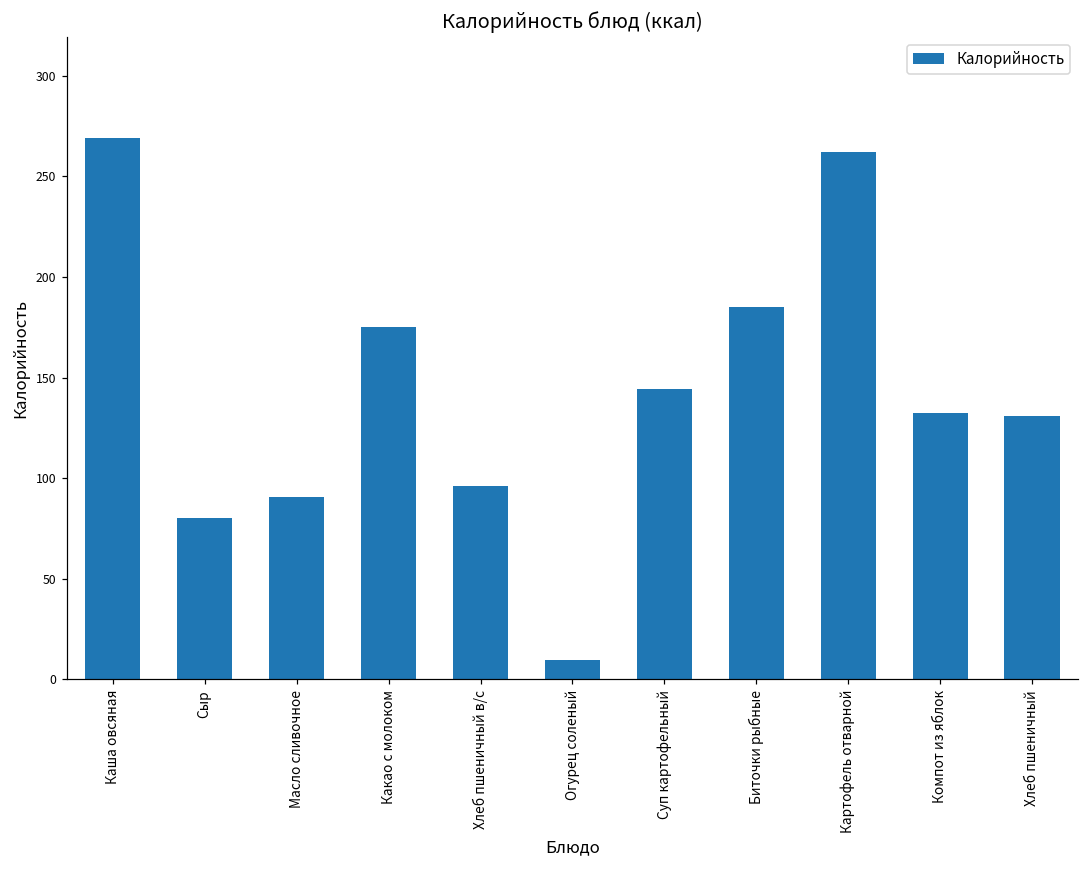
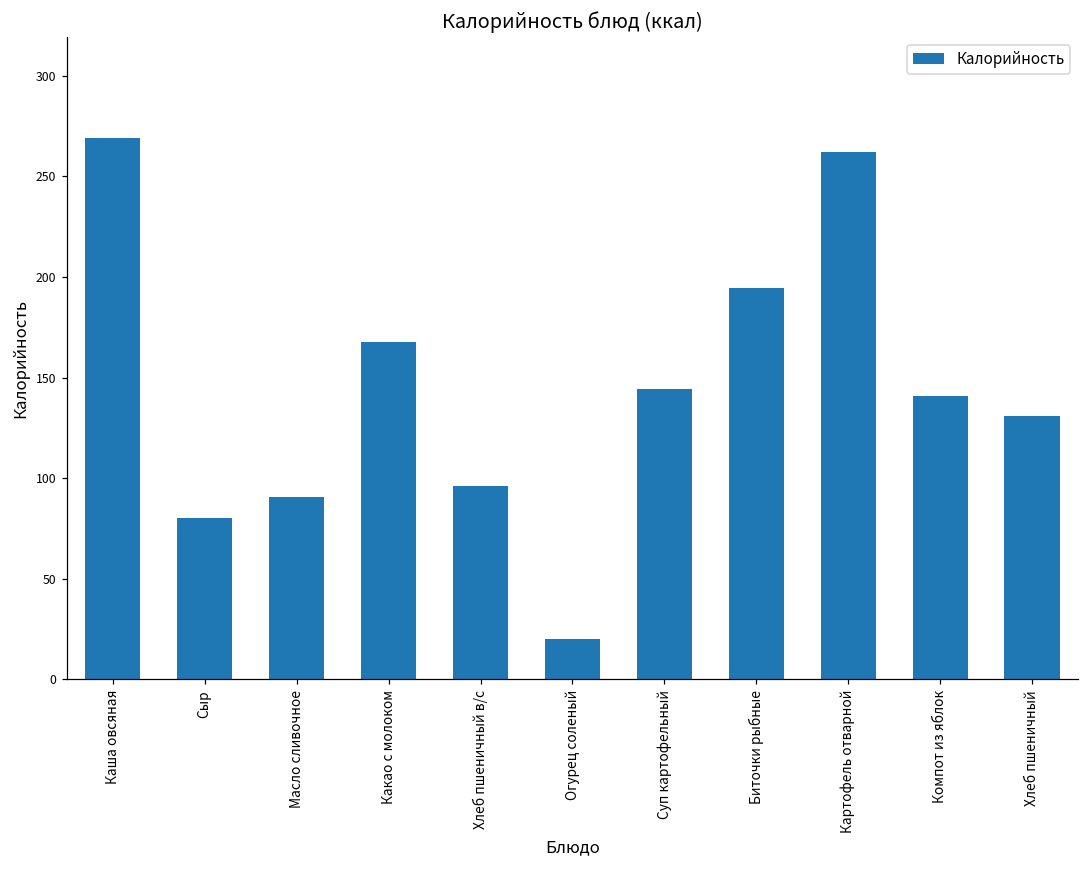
Какао с молоком: 175 -> 168
Огурец соленый: 10 -> 20
Биточки рыбные: 185 -> 195
Компот из яблок: 133 -> 141
